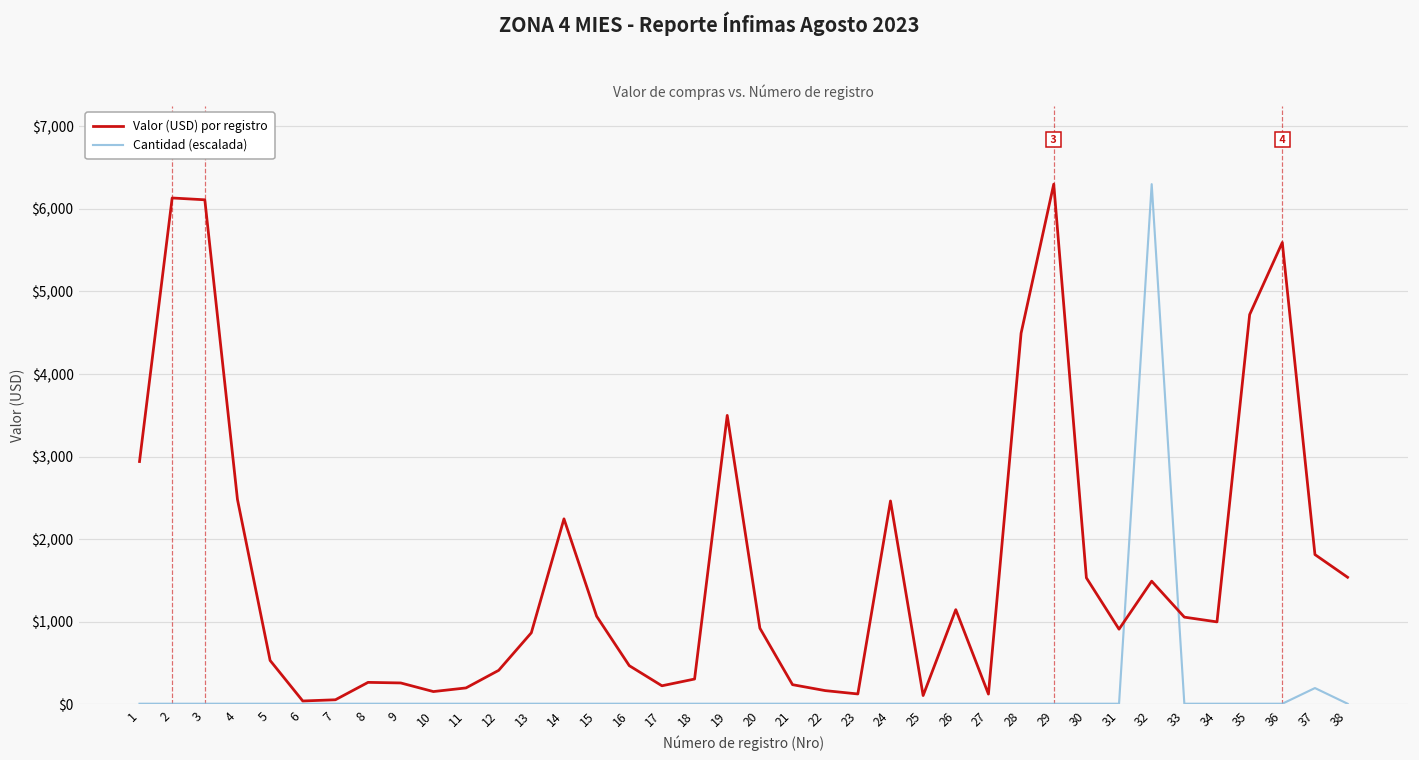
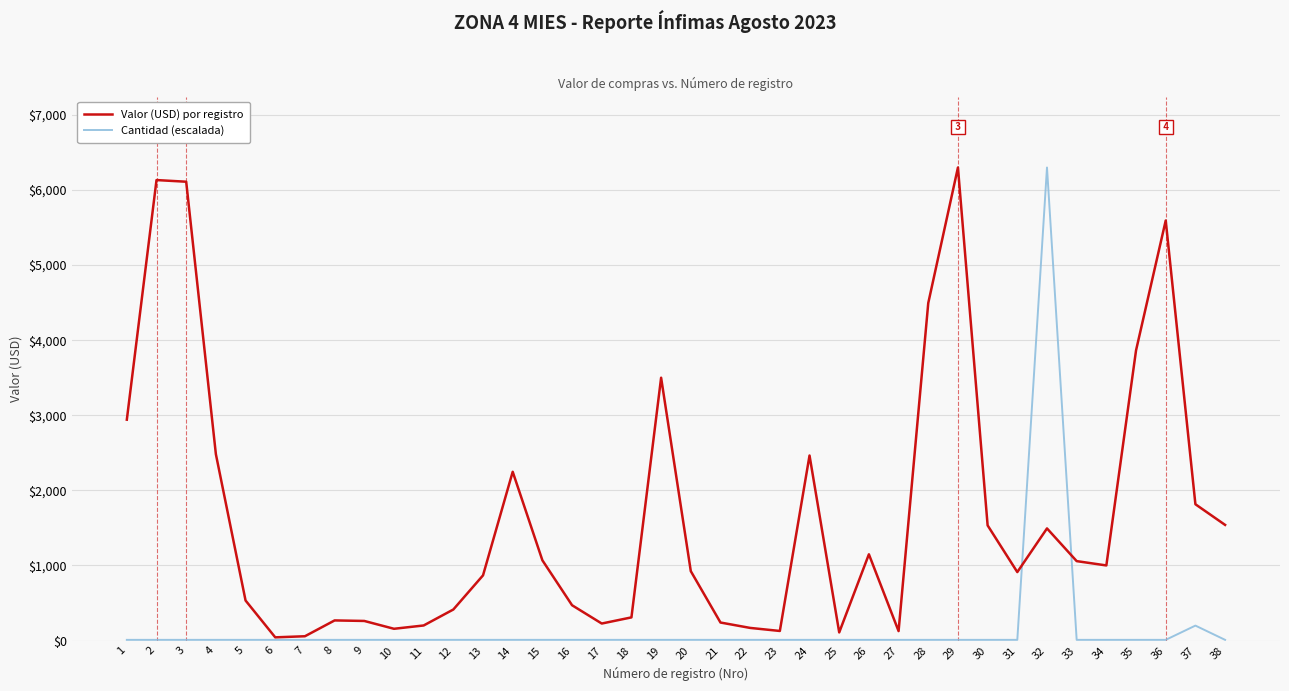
Valor (USD) por registro, 35: $4,700 -> $3,900
